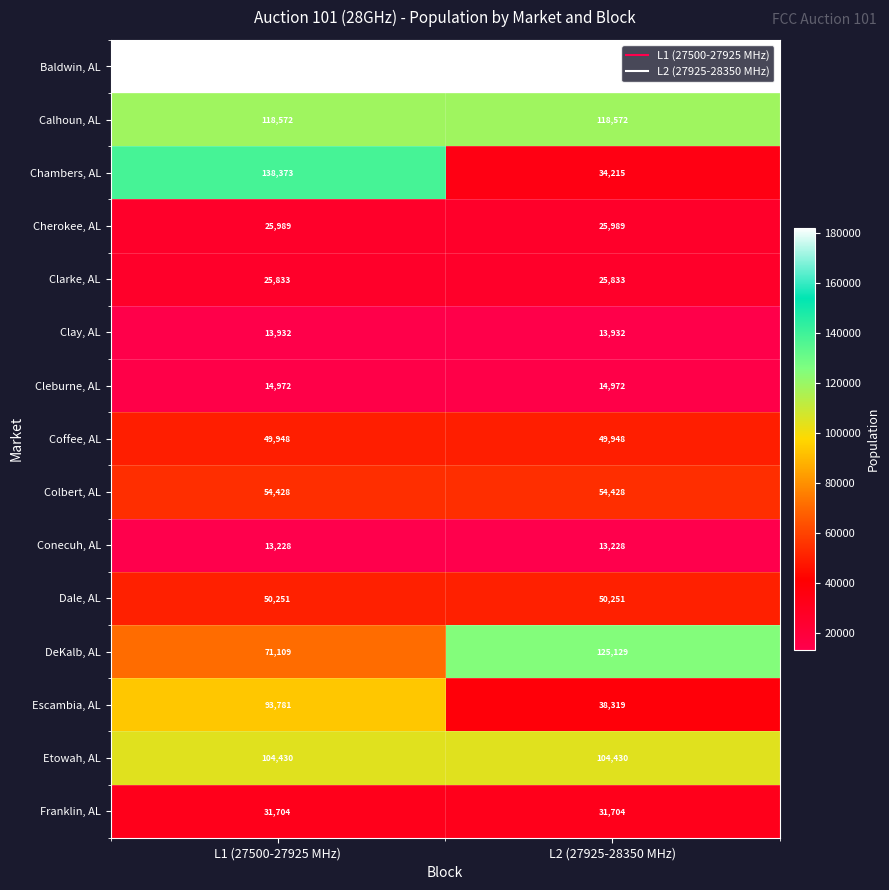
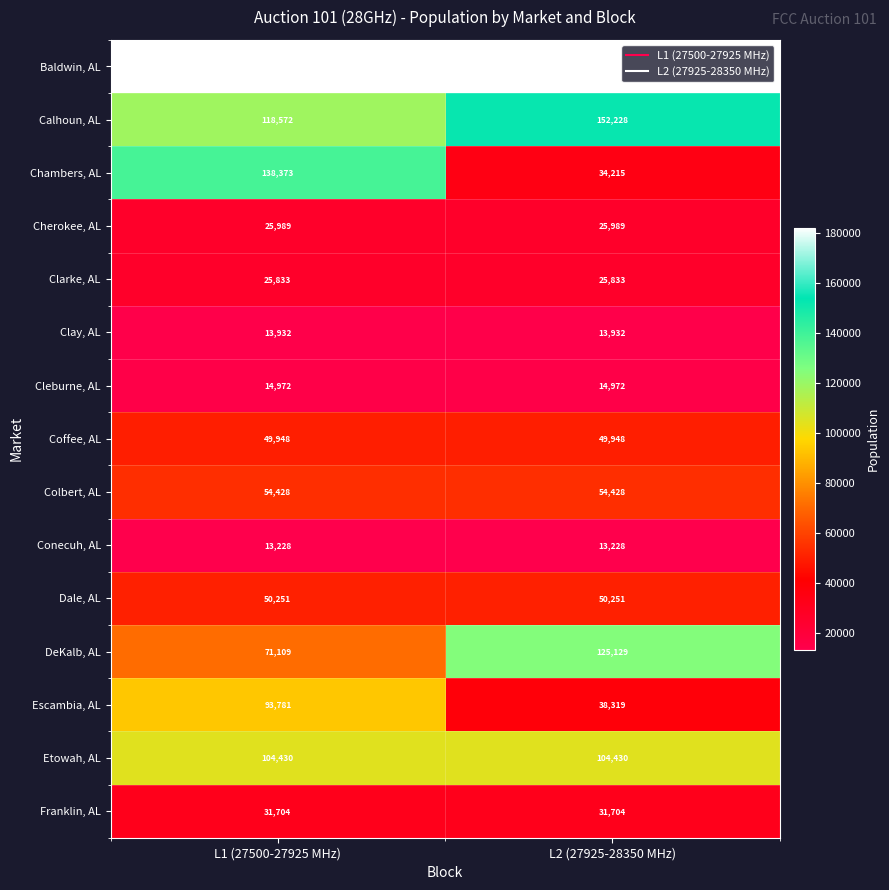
Calhoun, AL, L2 (27925-28350 MHz): 118,572 -> 152,228
